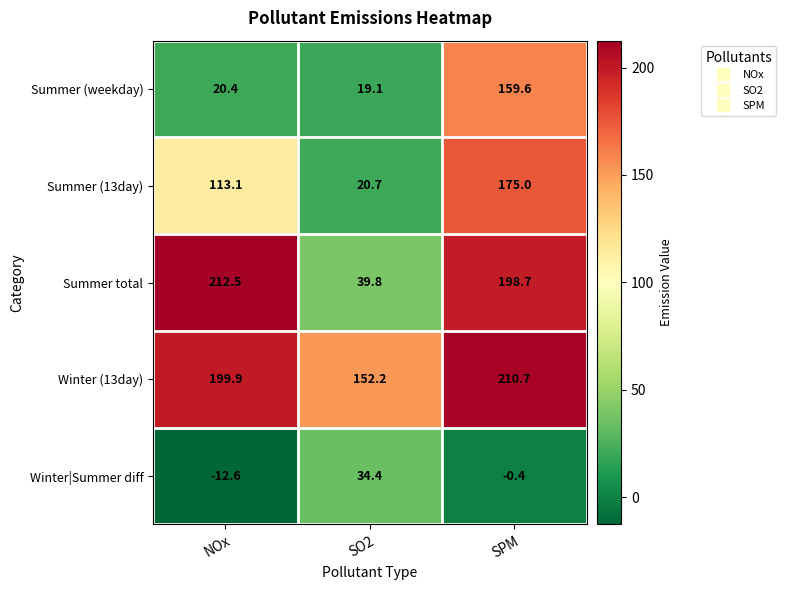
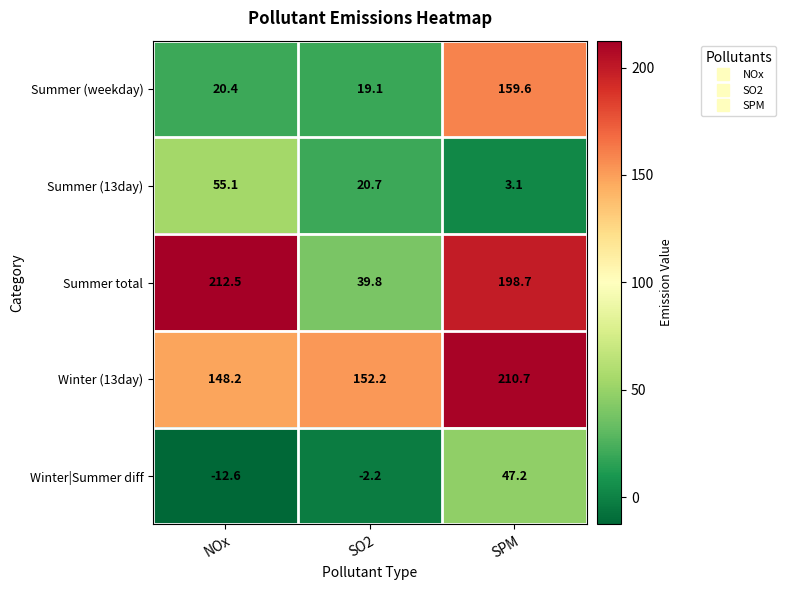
Summer (13day), NOx: 113.1 -> 55.1
Summer (13day), SPM: 175.0 -> 3.1
Winter (13day), NOx: 199.9 -> 148.2
Winter|Summer diff, SO2: 34.4 -> -2.2
Winter|Summer diff, SPM: -0.4 -> 47.2
